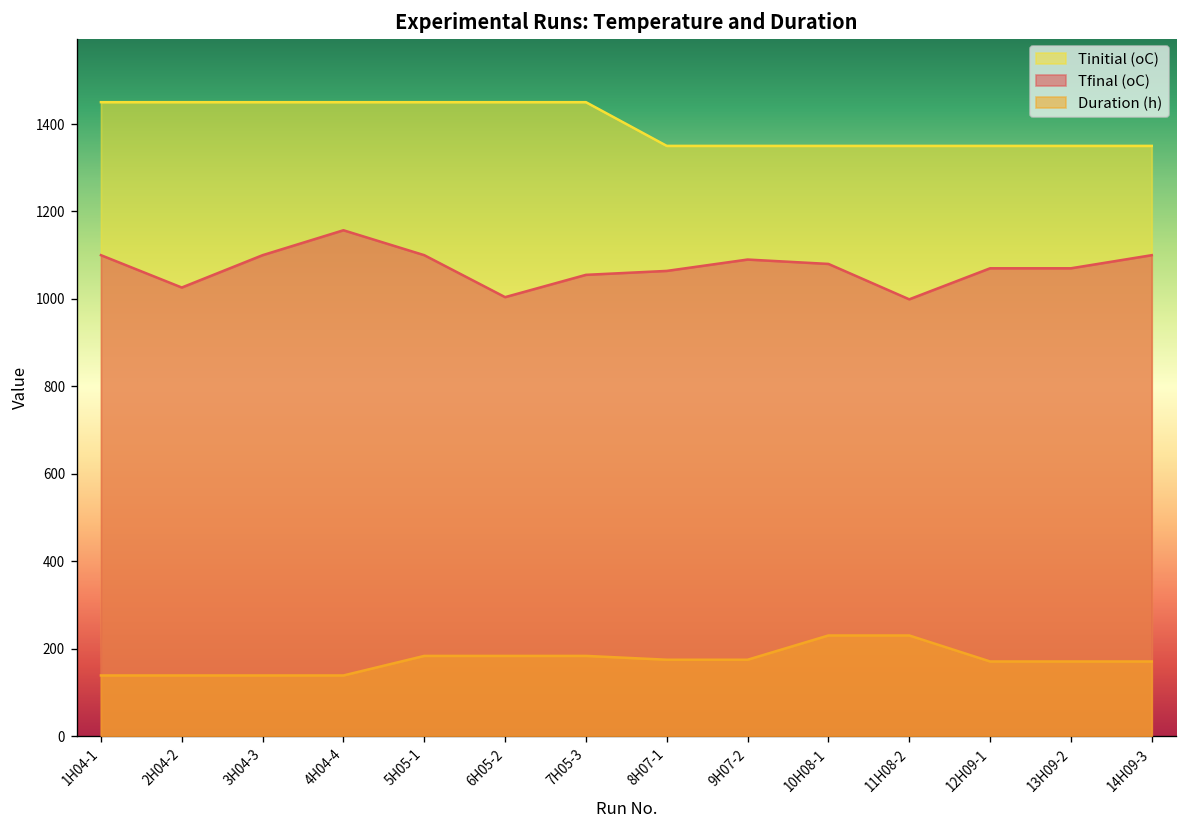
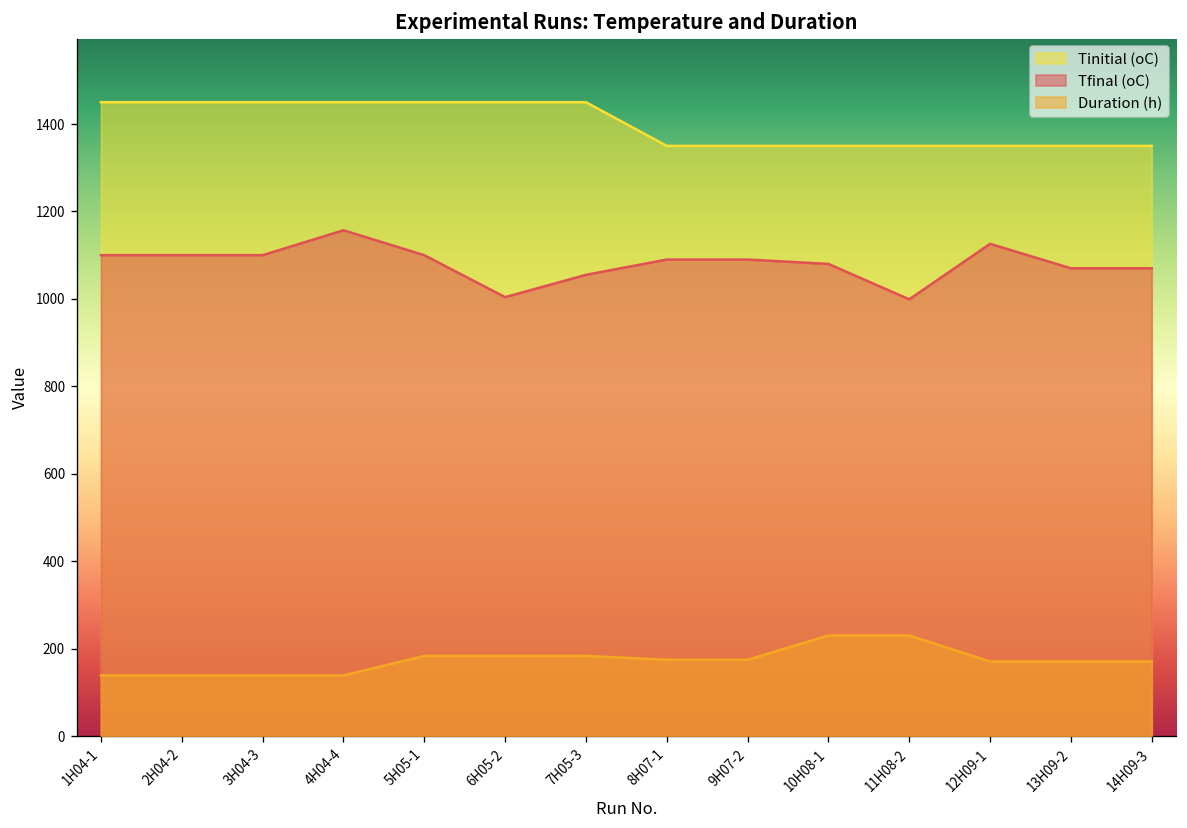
Tfinal (oC), 2H04-2: 1030 -> 1100
Tfinal (oC), 8H07-1: 1060 -> 1090
Tfinal (oC), 12H09-1: 1070 -> 1130
Tfinal (oC), 14H09-3: 1100 -> 1070
